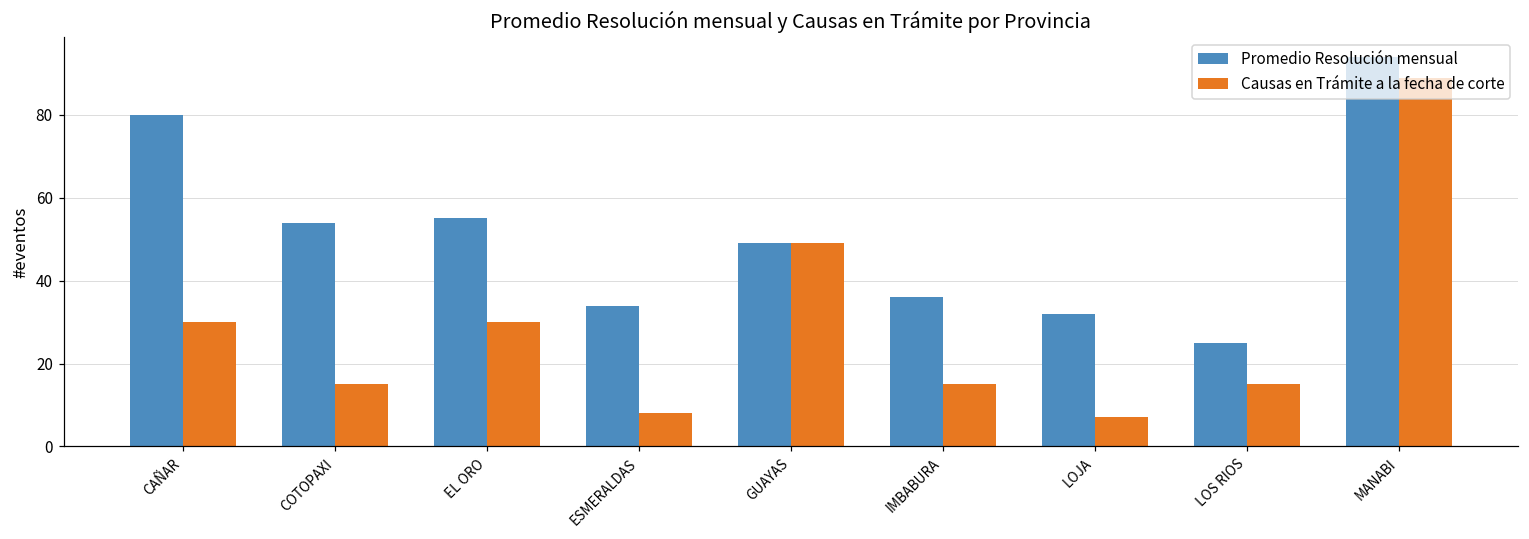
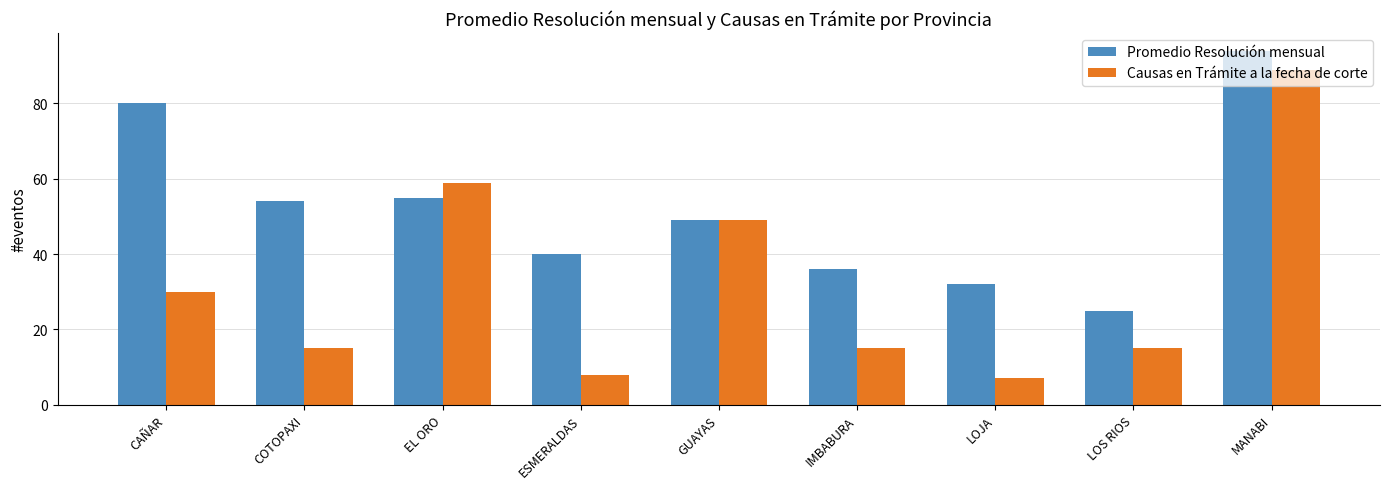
Causas en Trámite a la fecha de corte, EL ORO: 30 -> 59
Promedio Resolución mensual, ESMERALDAS: 34 -> 40
